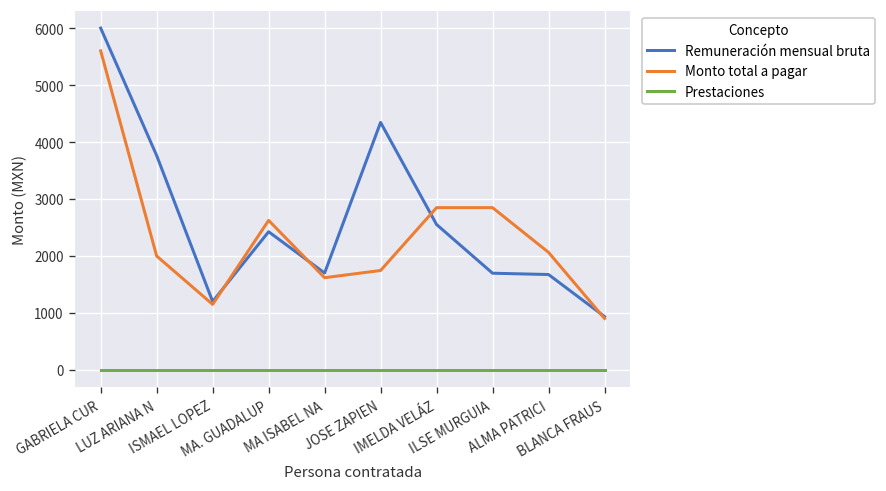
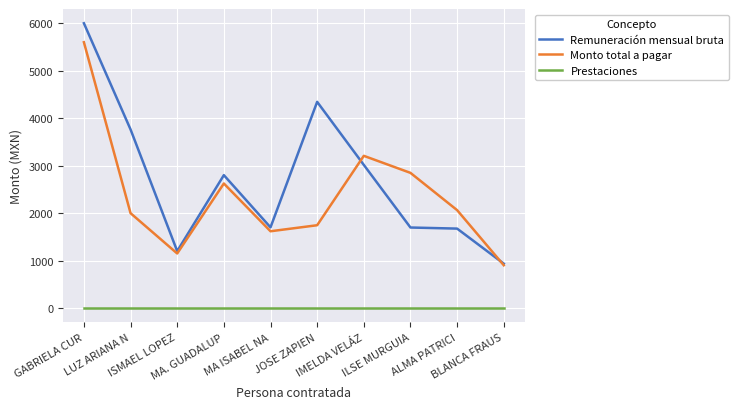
Remuneración mensual bruta, MA. GUADALUP: 2400 -> 2800
Remuneración mensual bruta, IMELDA VELÁZ: 2600 -> 3000
Monto total a pagar, IMELDA VELÁZ: 2800 -> 3200
